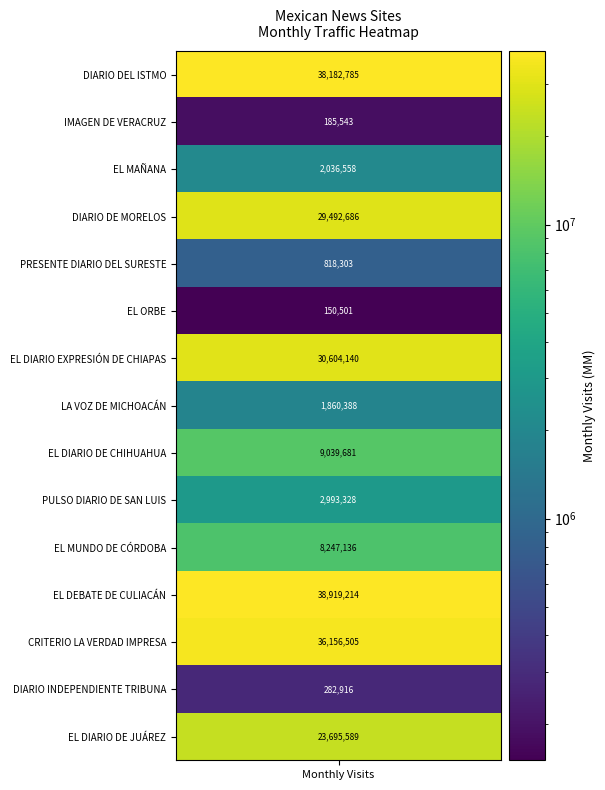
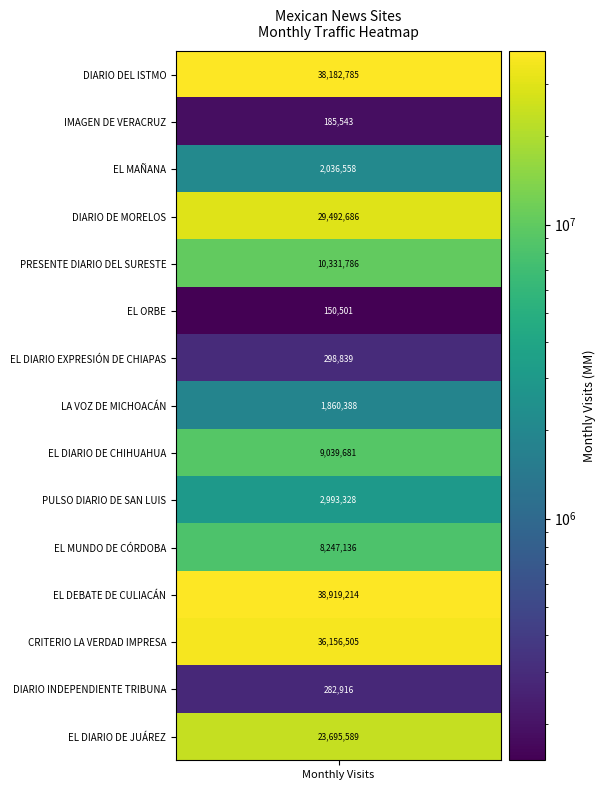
PRESENTE DIARIO DEL SURESTE, Monthly Visits: 818,303 -> 10,331,786
EL DIARIO EXPRESIÓN DE CHIAPAS, Monthly Visits: 30,604,140 -> 298,839
